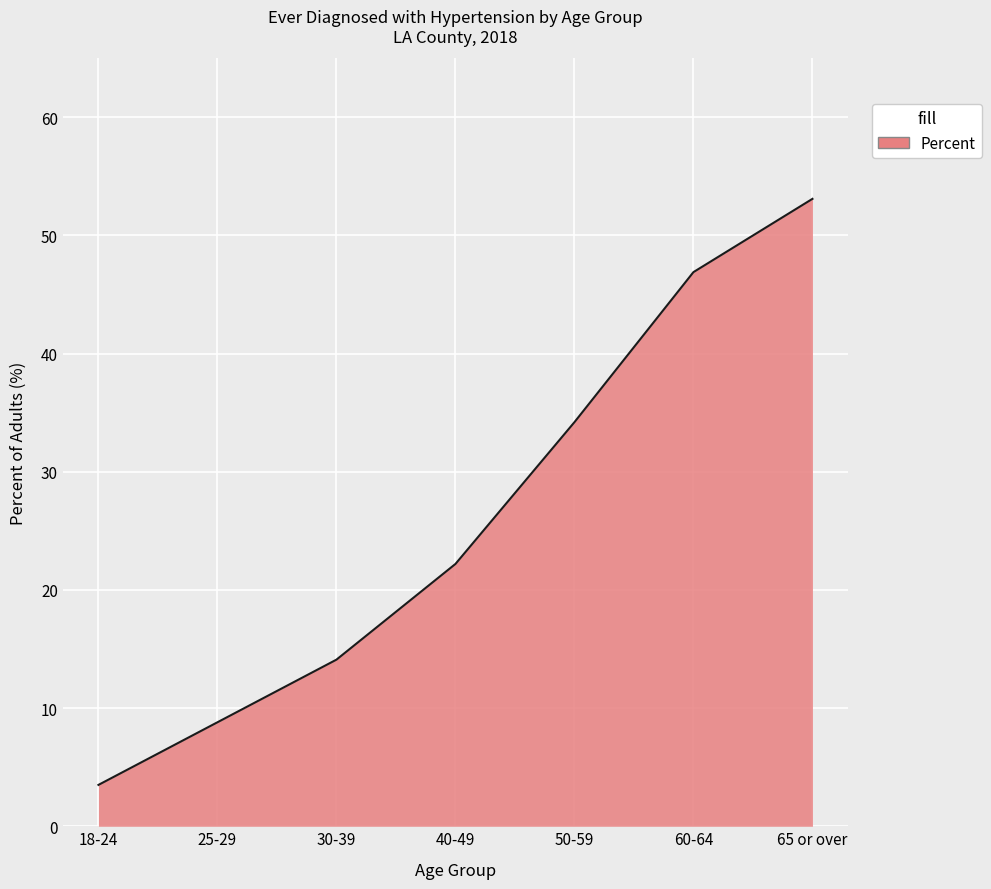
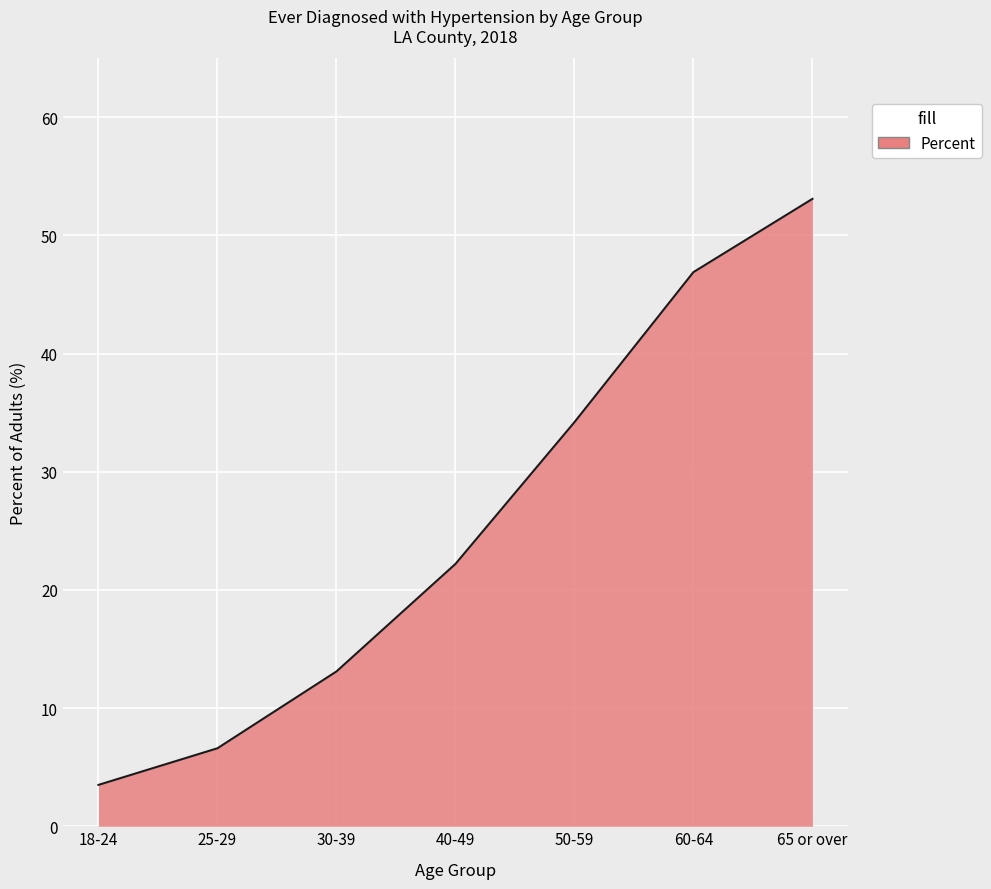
25-29: 8.8 -> 6.6
30-39: 14.1 -> 13.1
